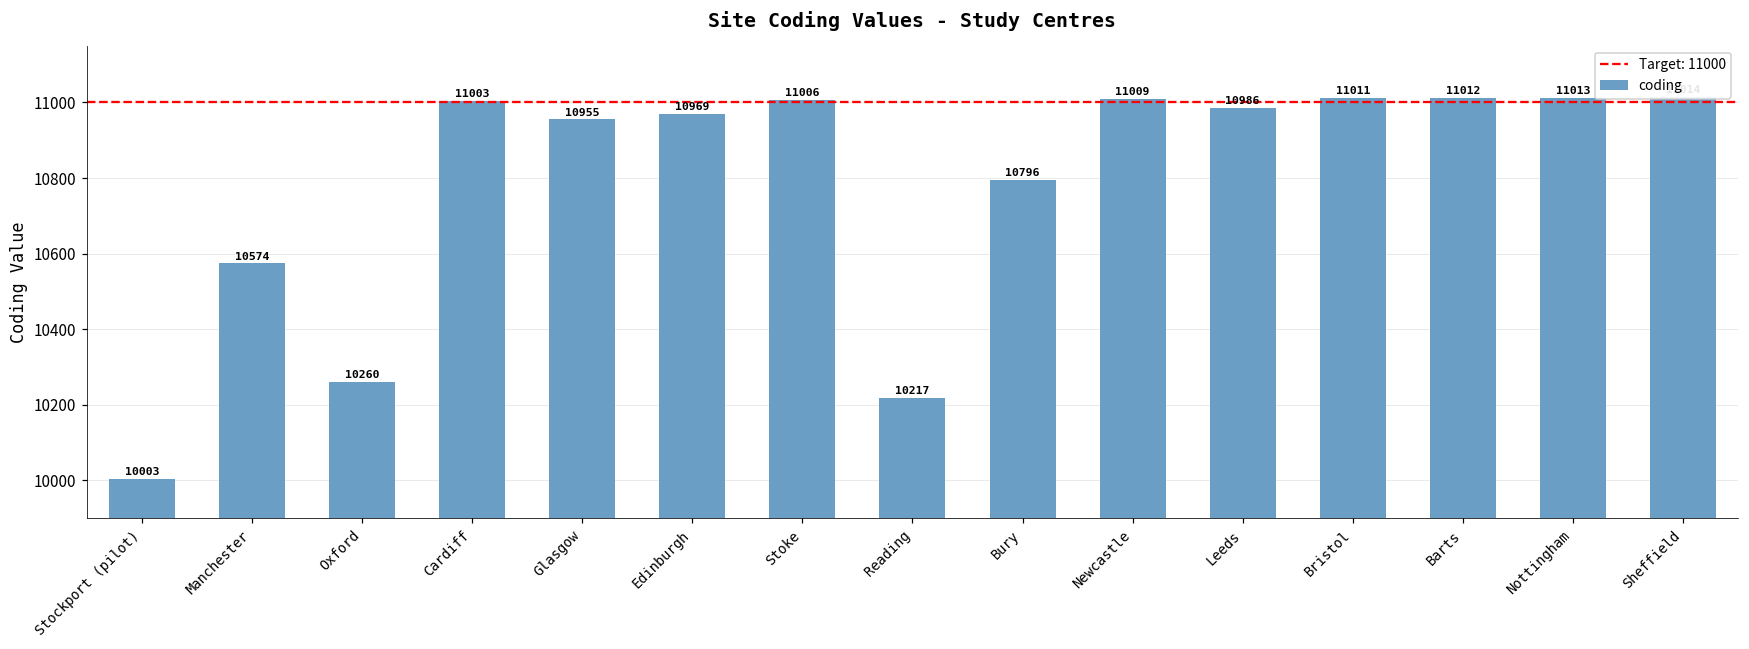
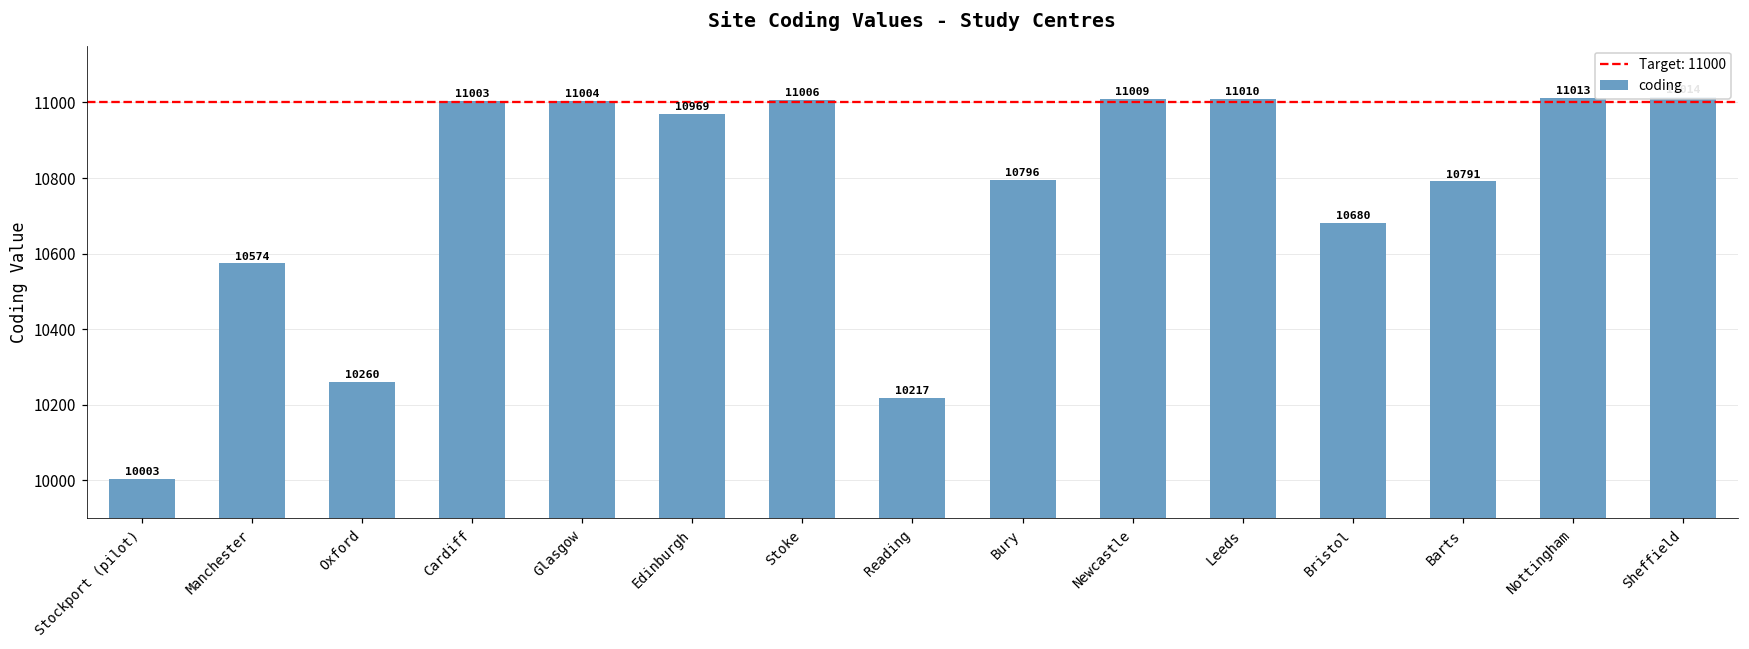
Glasgow: 10955 -> 11004
Leeds: 10986 -> 11010
Bristol: 11011 -> 10680
Barts: 11012 -> 10791
